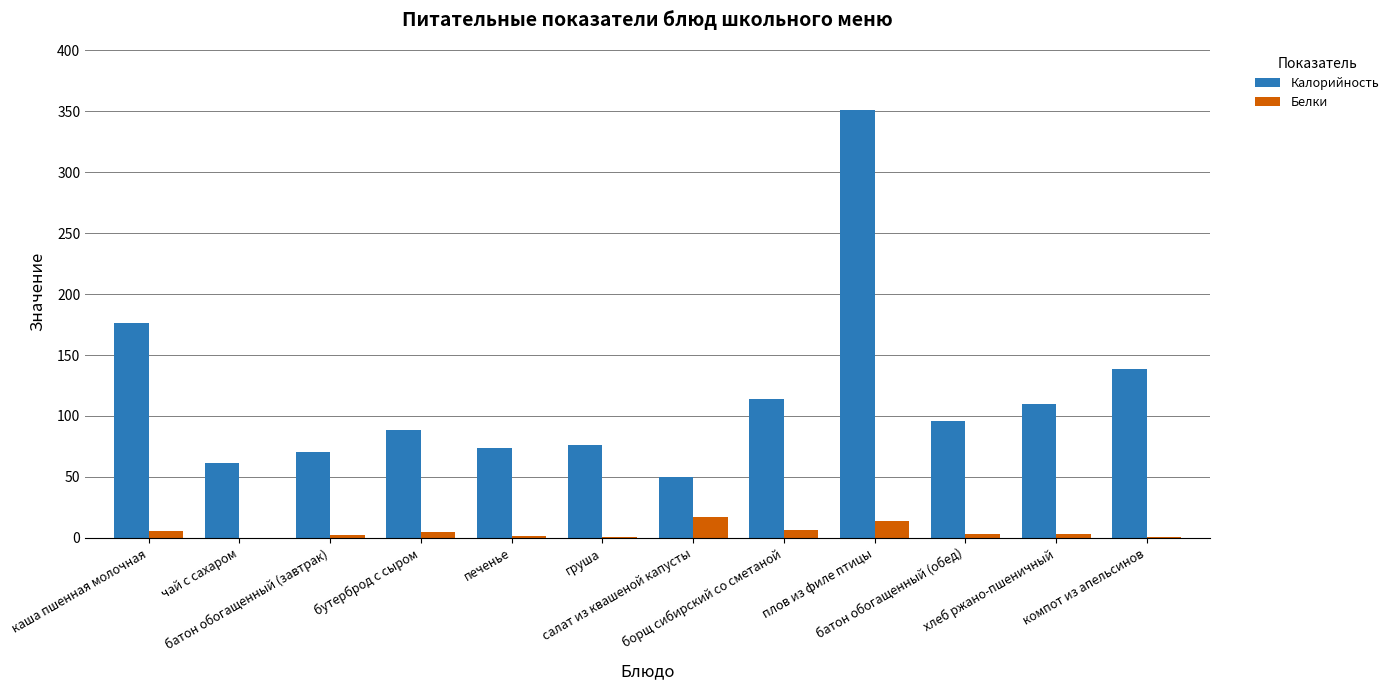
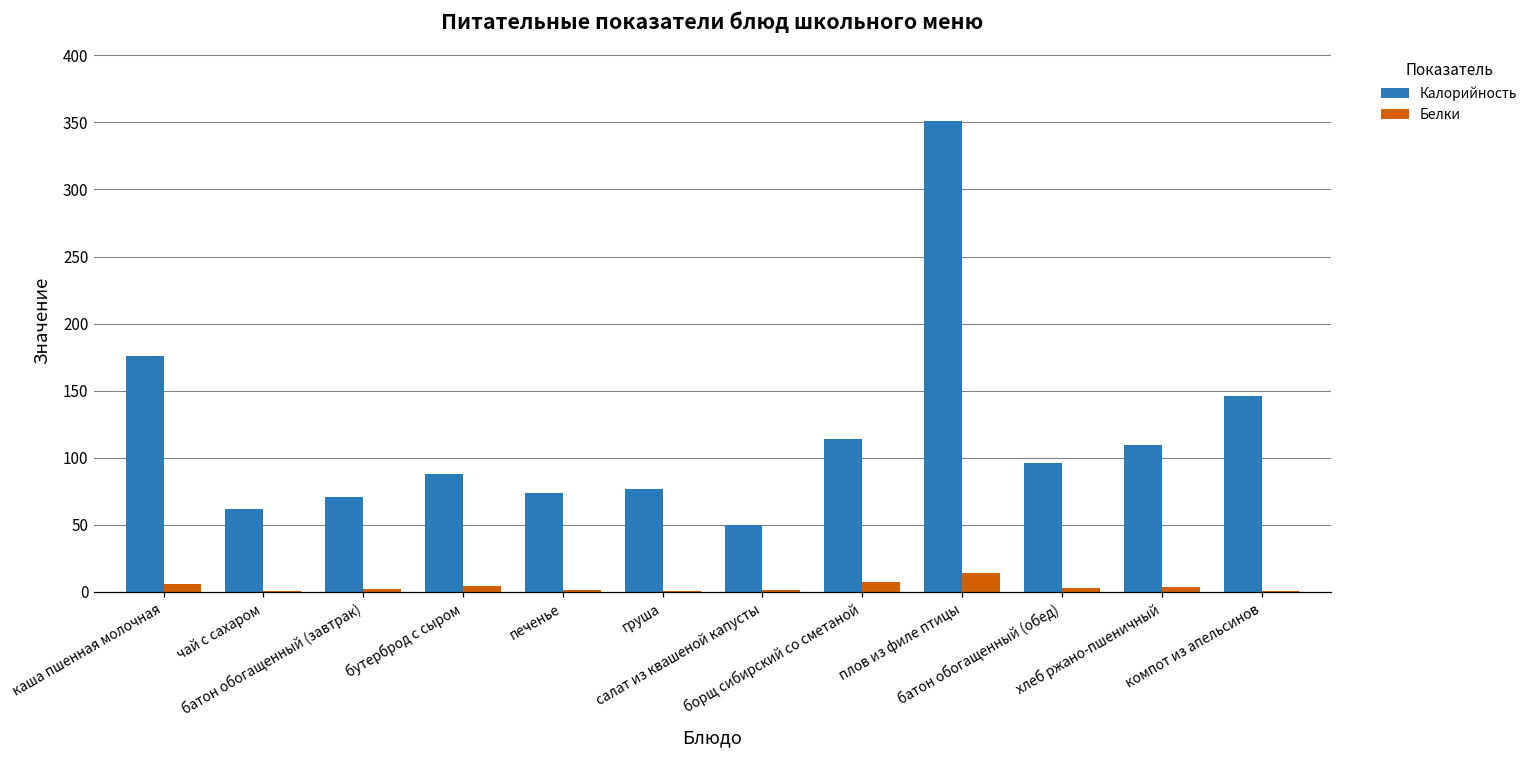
Белки, салат из квашеной капусты: 17 -> 1
Калорийность, компот из апельсинов: 139 -> 146
